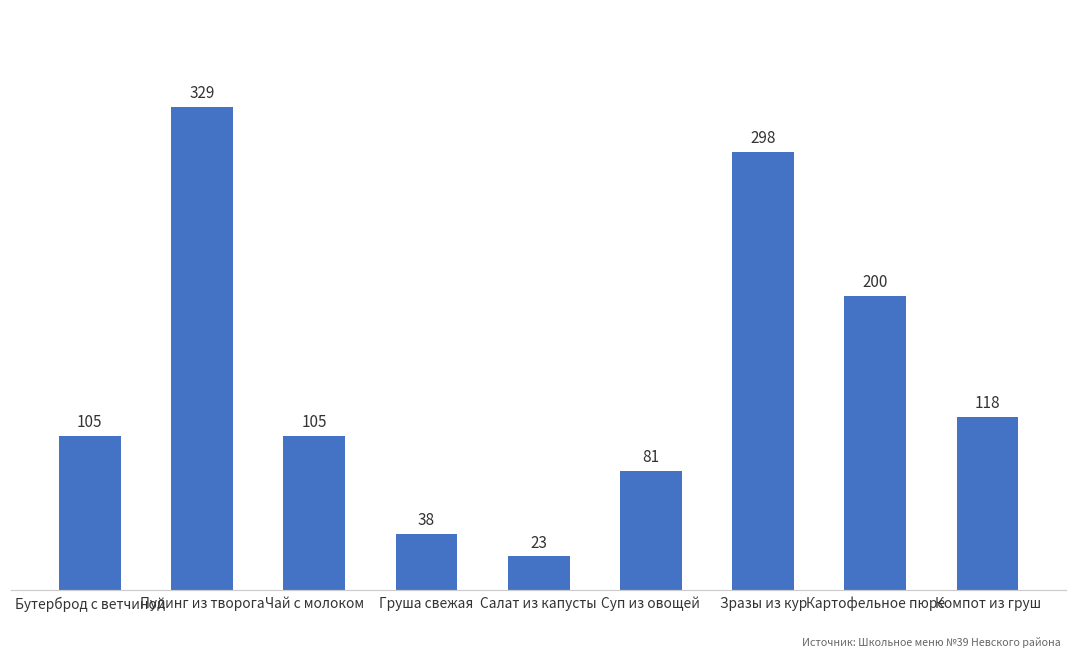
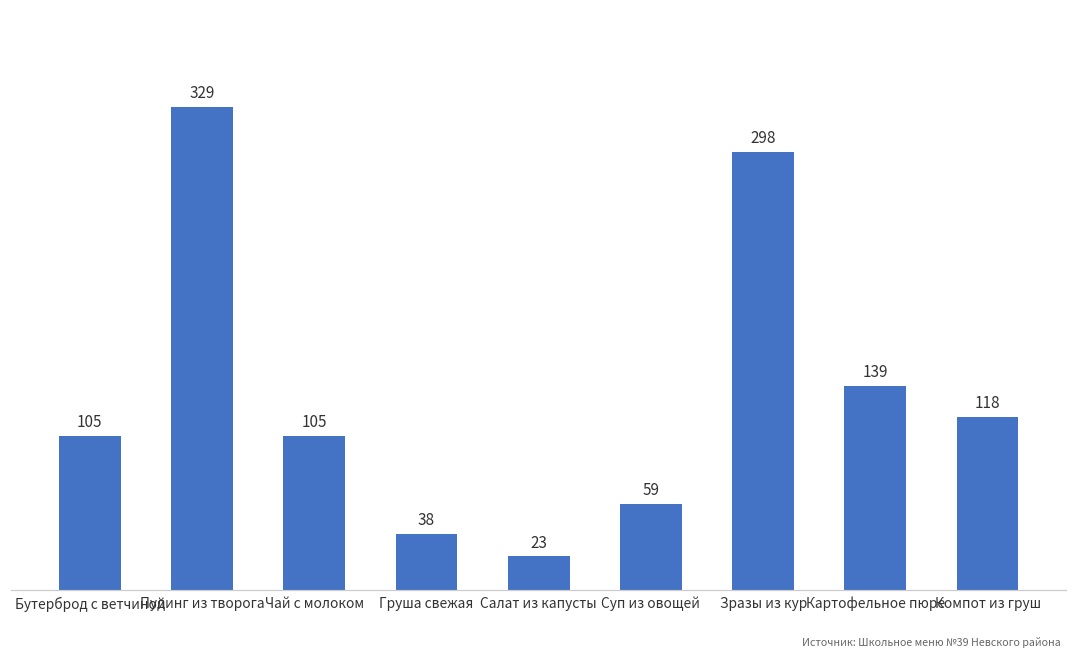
Суп из овощей: 81 -> 59
Картофельное пюре: 200 -> 139
